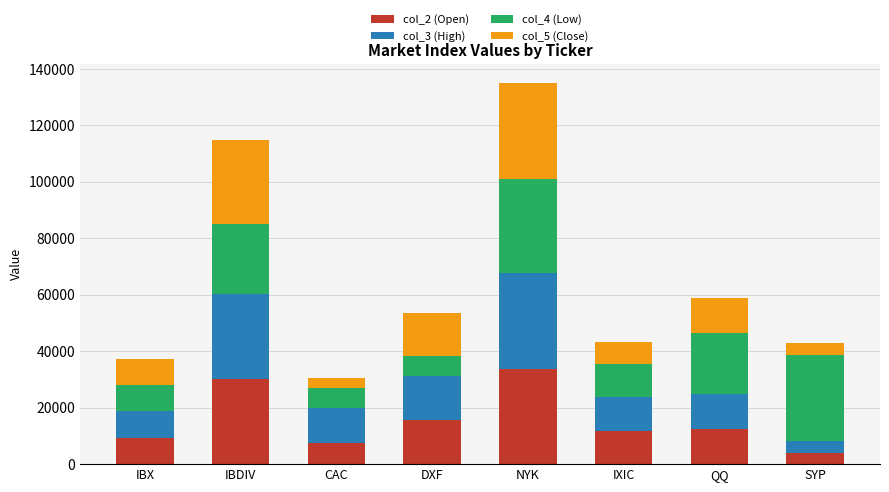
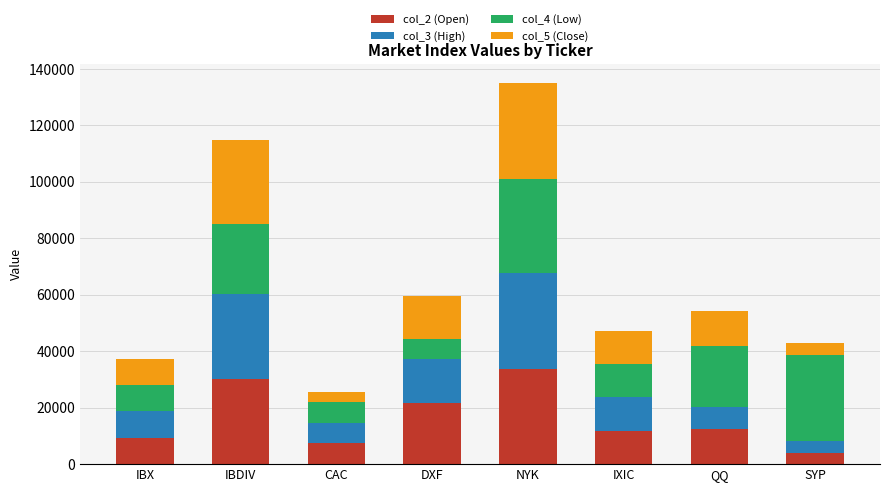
col_3 (High), CAC: 12000 -> 7000
col_2 (Open), DXF: 16000 -> 22000
col_5 (Close), IXIC: 8000 -> 12000
col_3 (High), QQ: 12000 -> 8000
